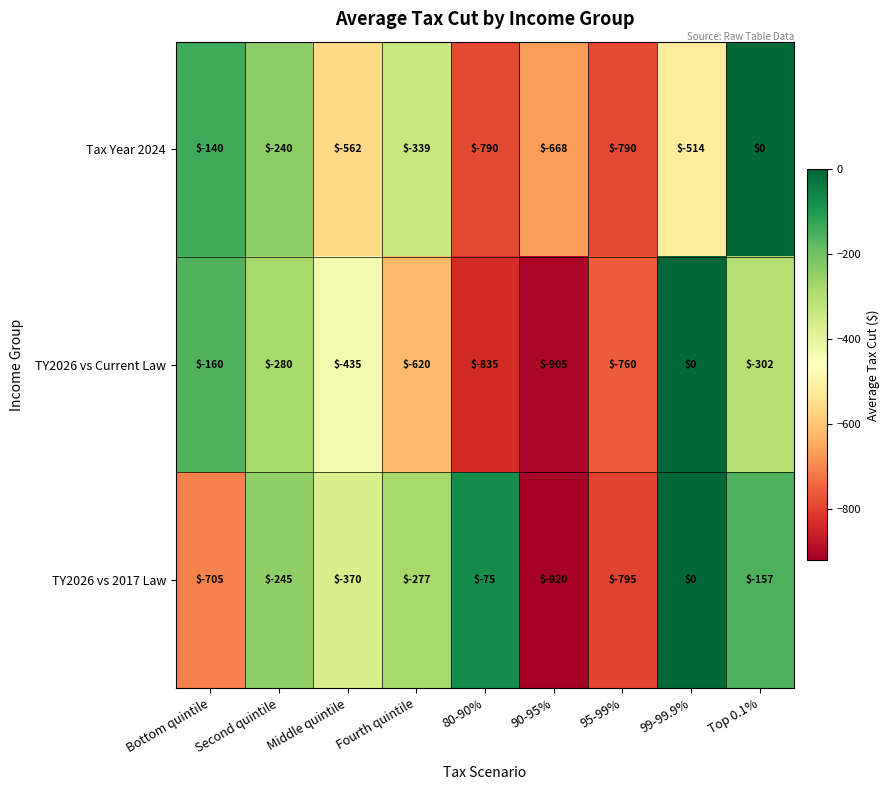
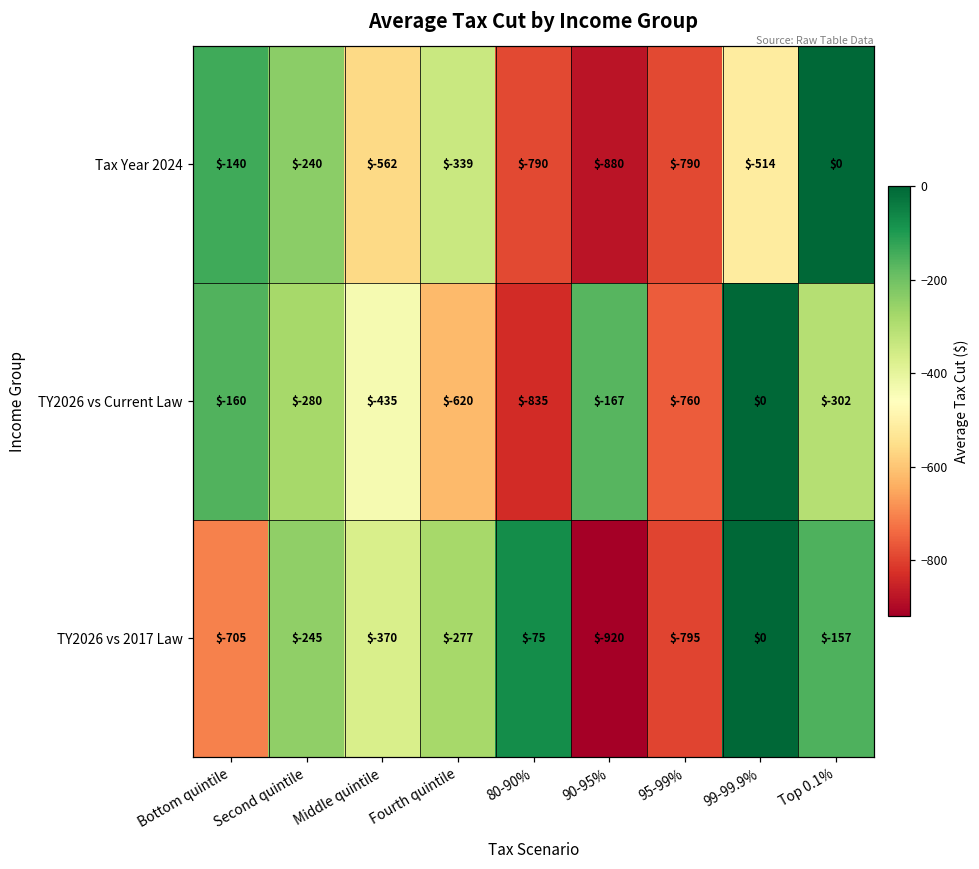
Tax Year 2024, 90-95%: $-668 -> $-880
TY2026 vs Current Law, 90-95%: $-905 -> $-167
